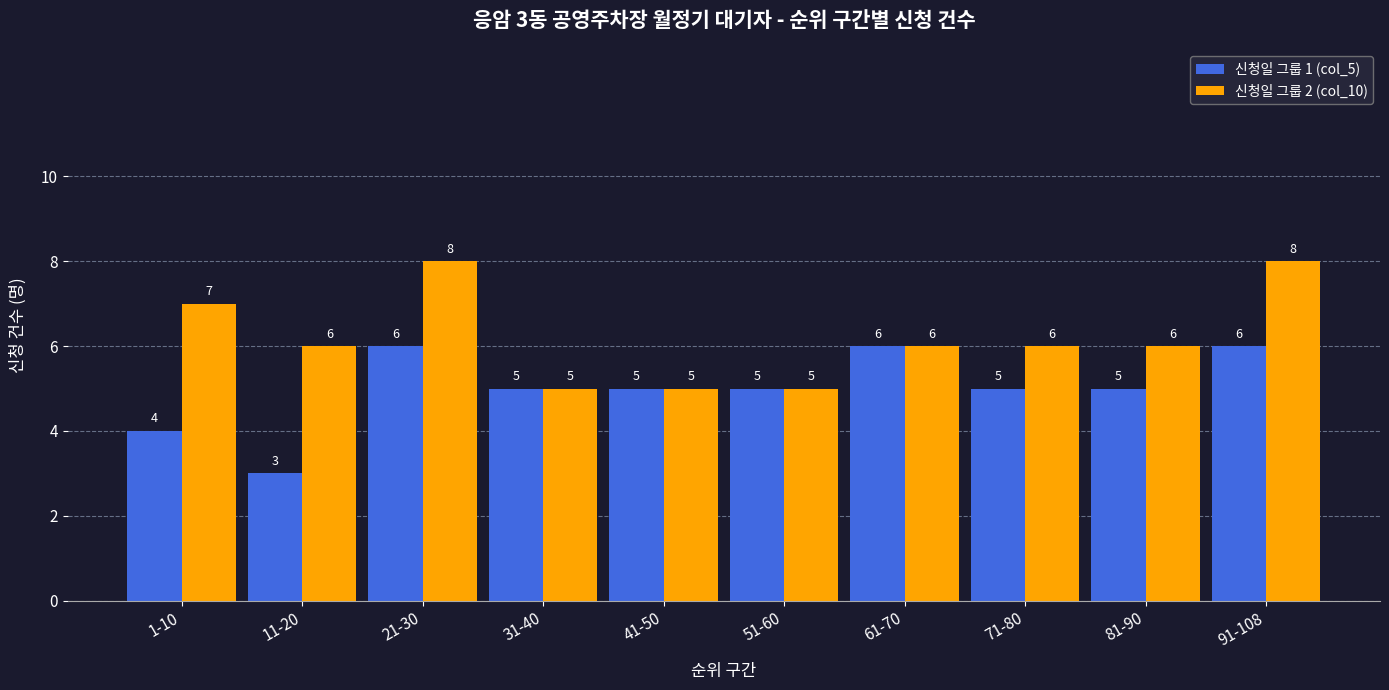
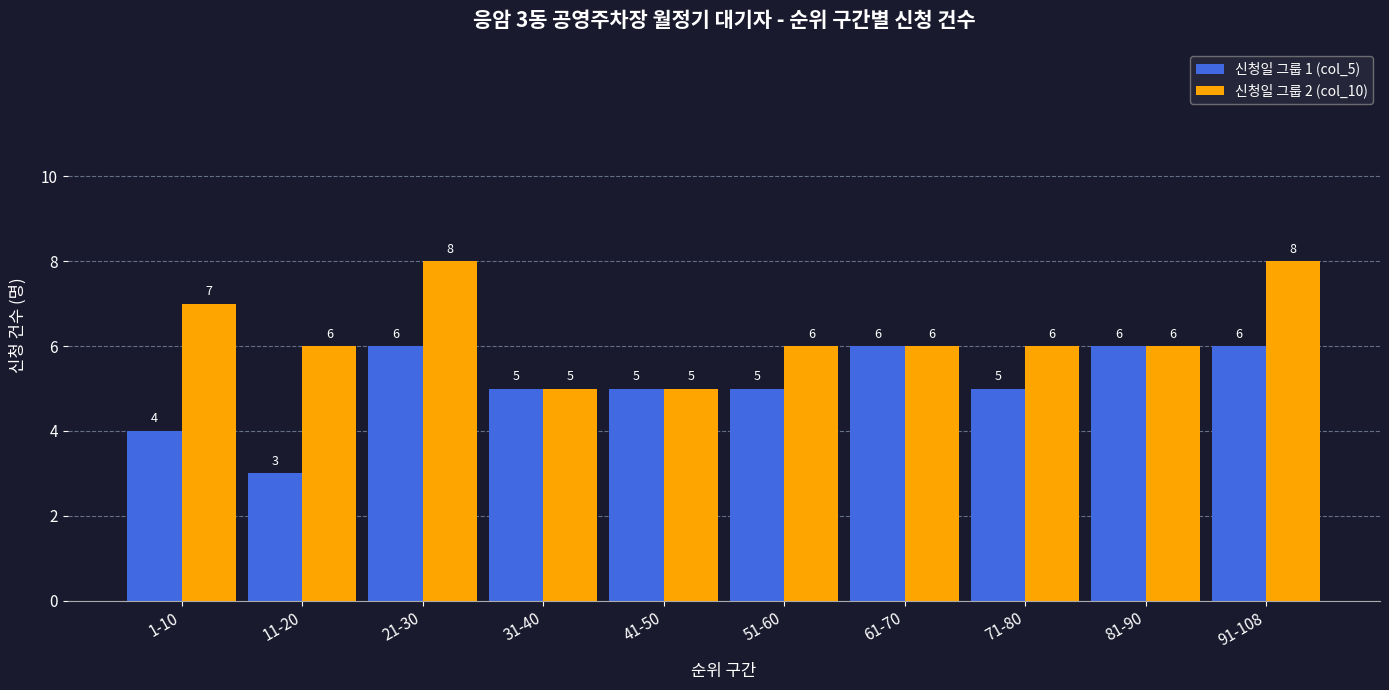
신청일 그룹 2 (col_10), 51-60: 5 -> 6
신청일 그룹 1 (col_5), 81-90: 5 -> 6
